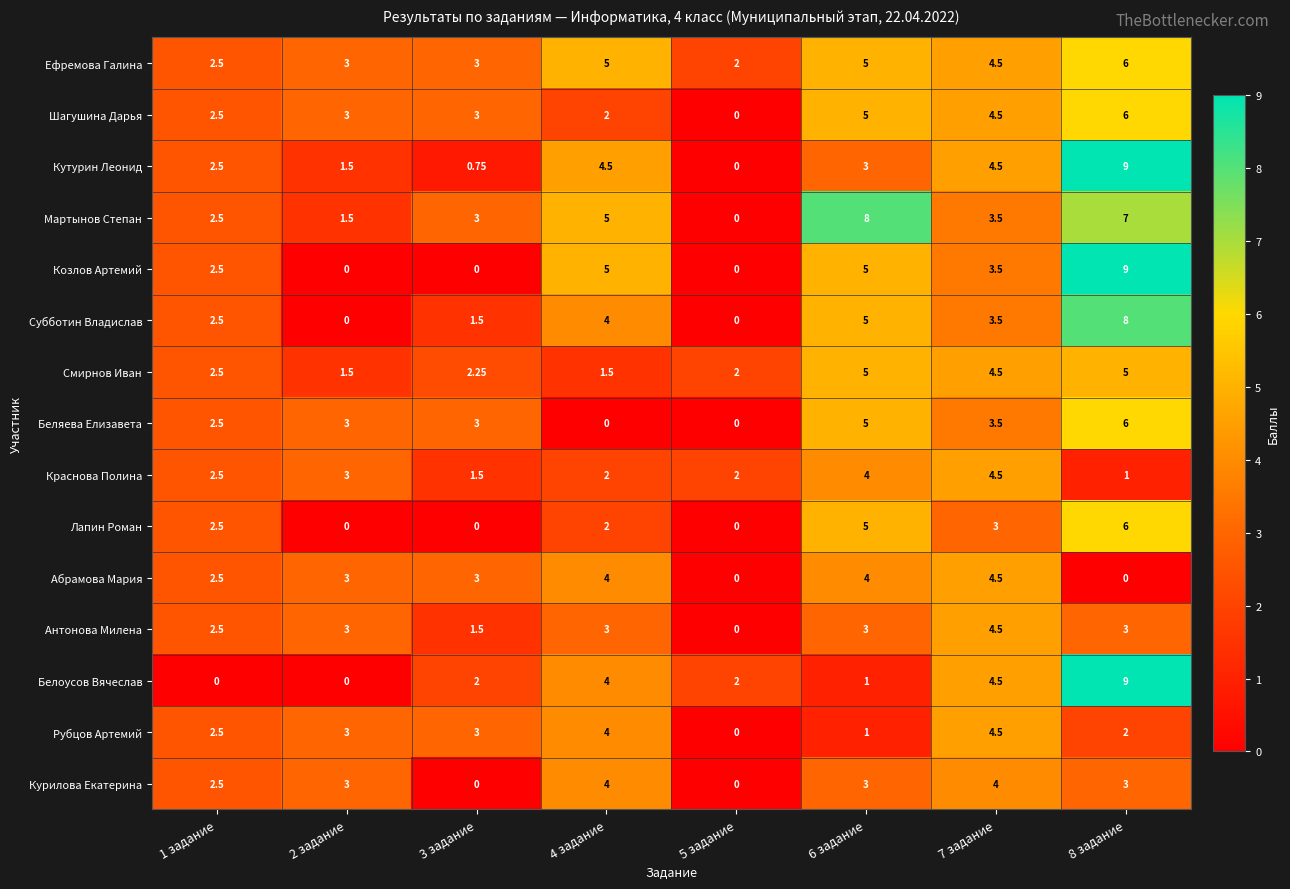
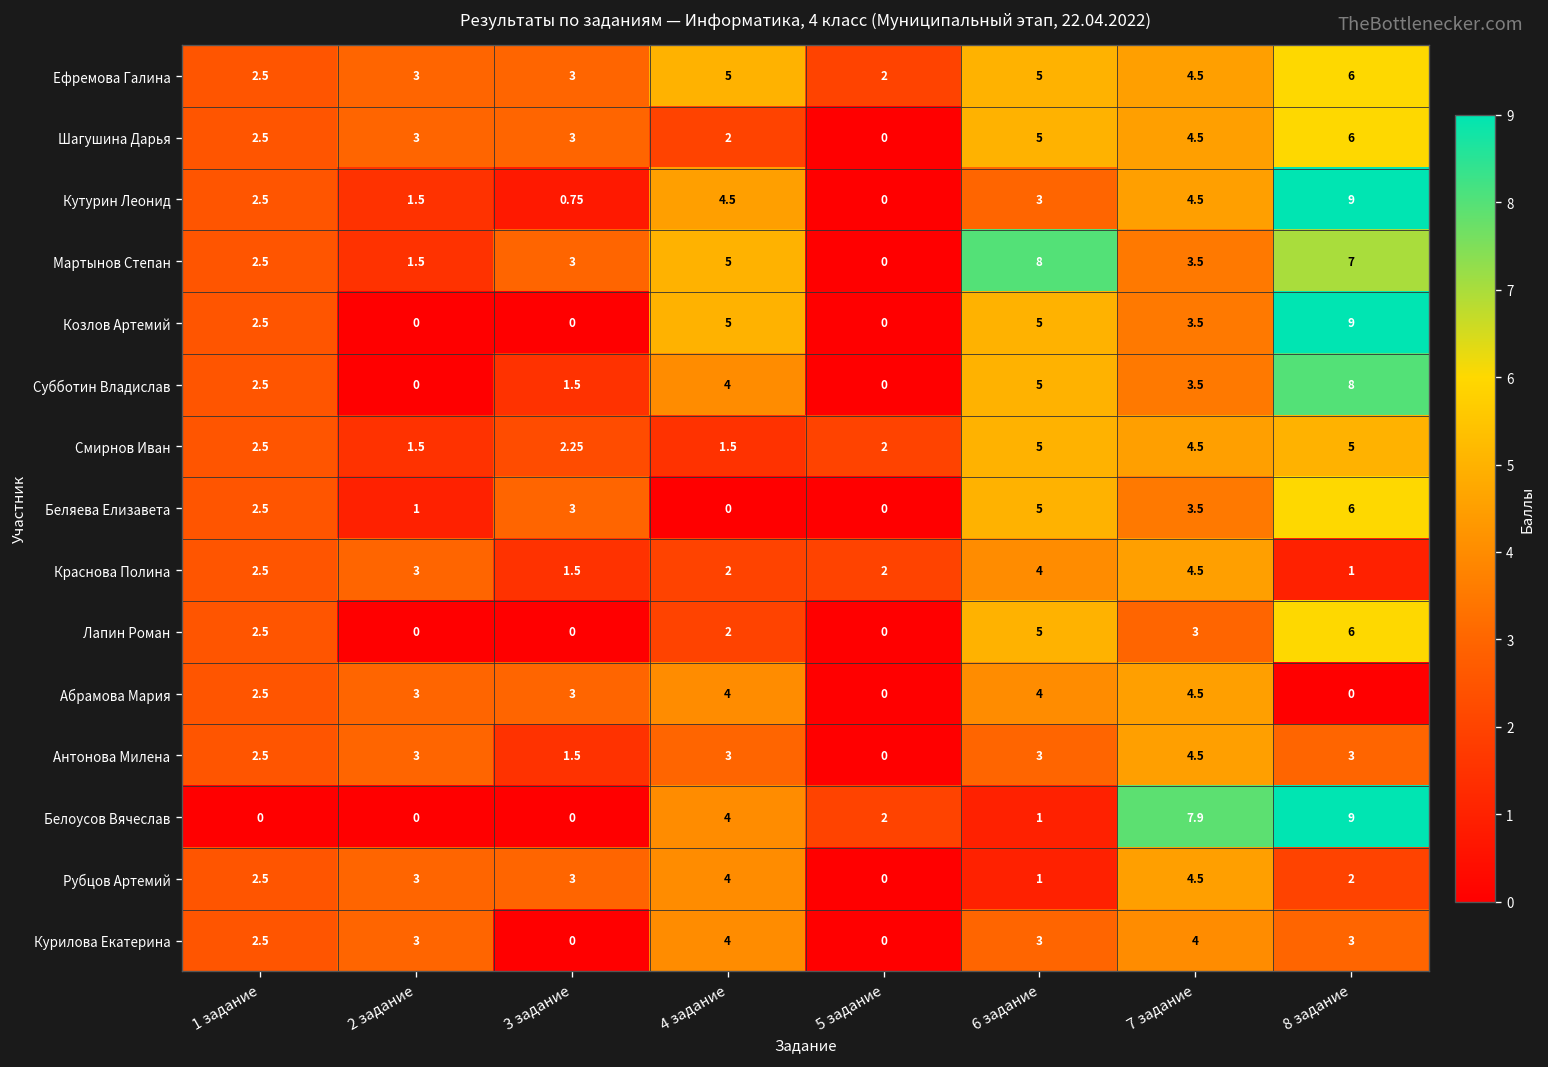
Беляева Елизавета, 2 задание: 3 -> 1
Белоусов Вячеслав, 3 задание: 2 -> 0
Белоусов Вячеслав, 7 задание: 4.5 -> 7.9
